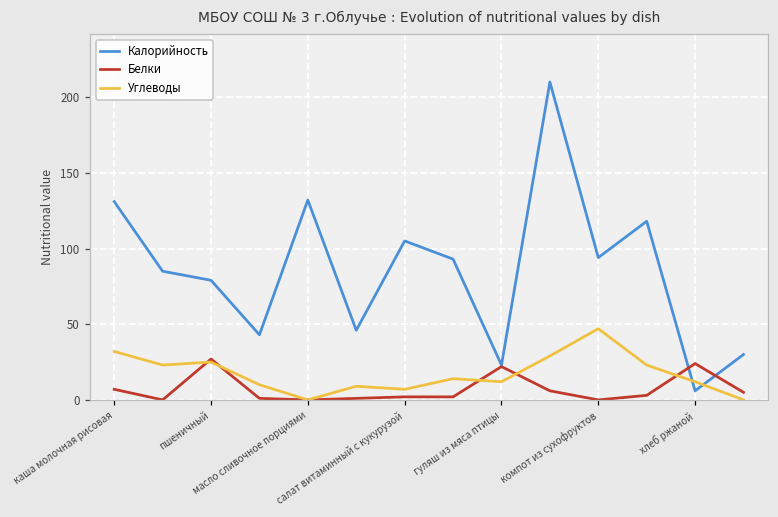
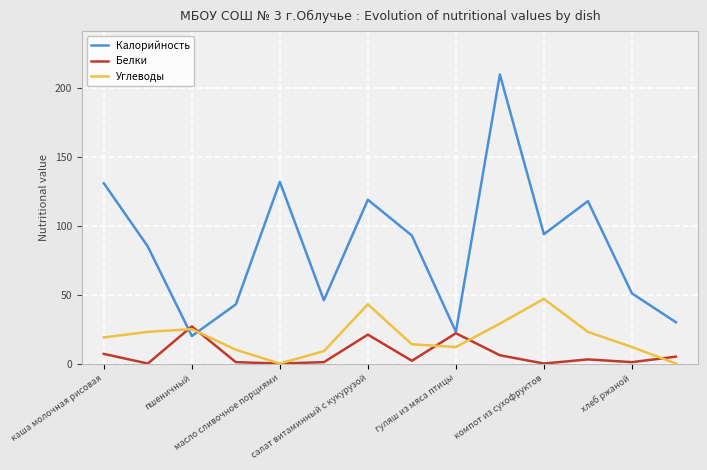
Углеводы, каша молочная рисовая: 32 -> 19
Калорийность, пшеничный: 79 -> 20
Калорийность, салат витаминный с кукурузой: 105 -> 119
Белки, салат витаминный с кукурузой: 2 -> 21
Углеводы, салат витаминный с кукурузой: 7 -> 43
Калорийность, хлеб ржаной: 6 -> 51
Белки, хлеб ржаной: 24 -> 1
